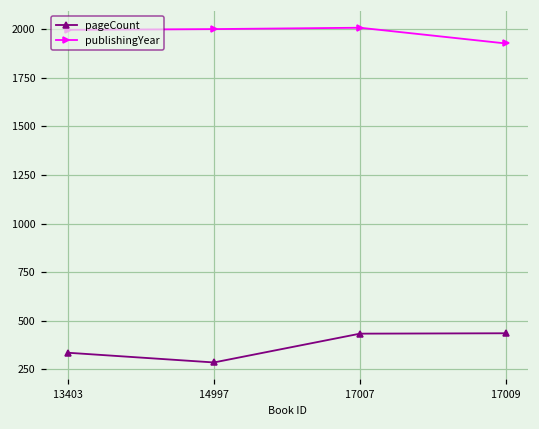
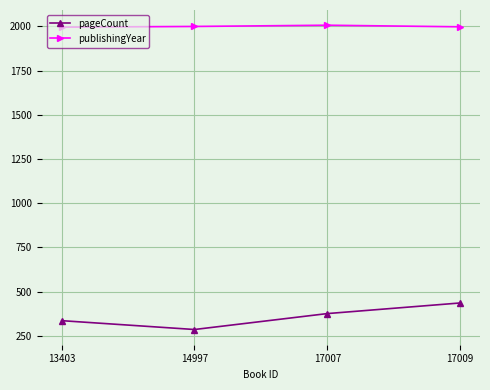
pageCount, 17007: 430 -> 380
publishingYear, 17009: 1930 -> 2000
